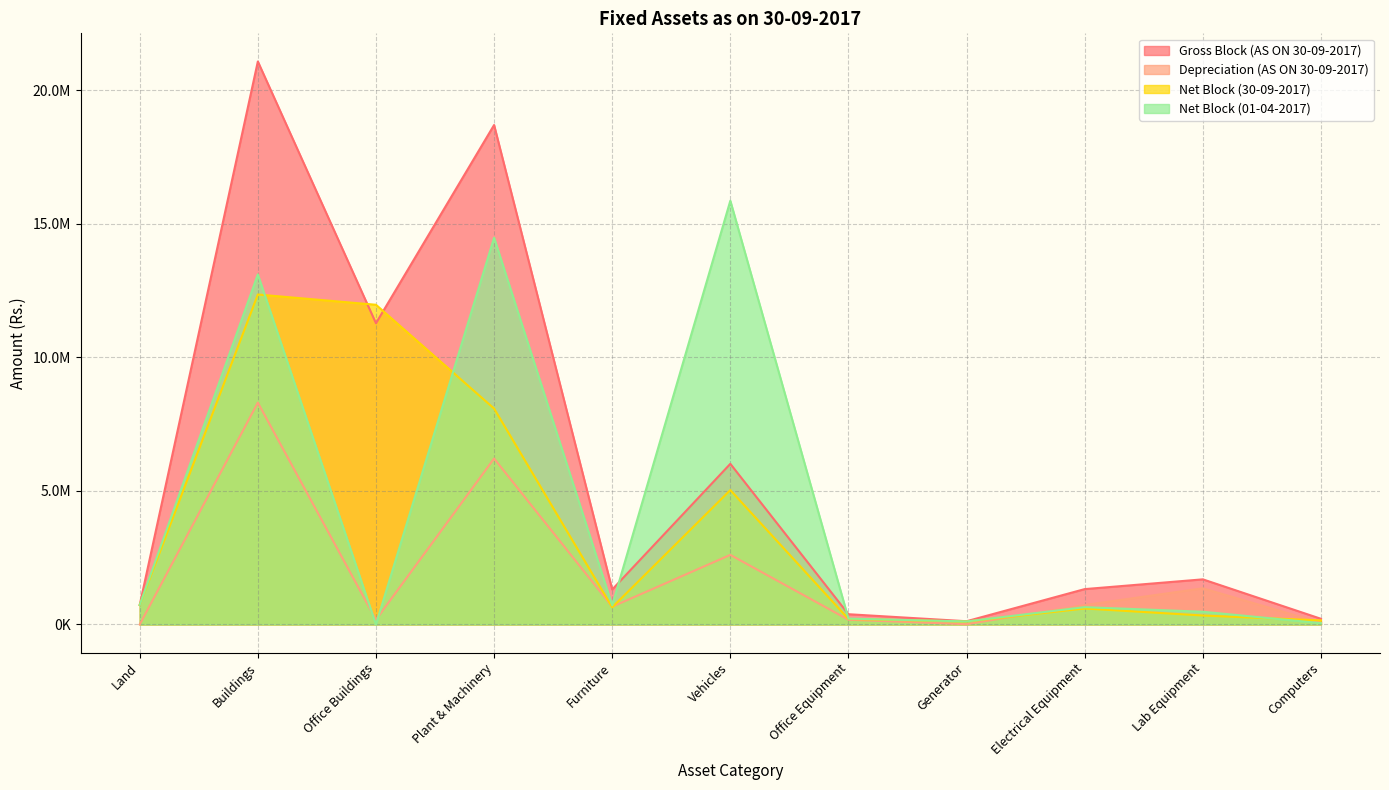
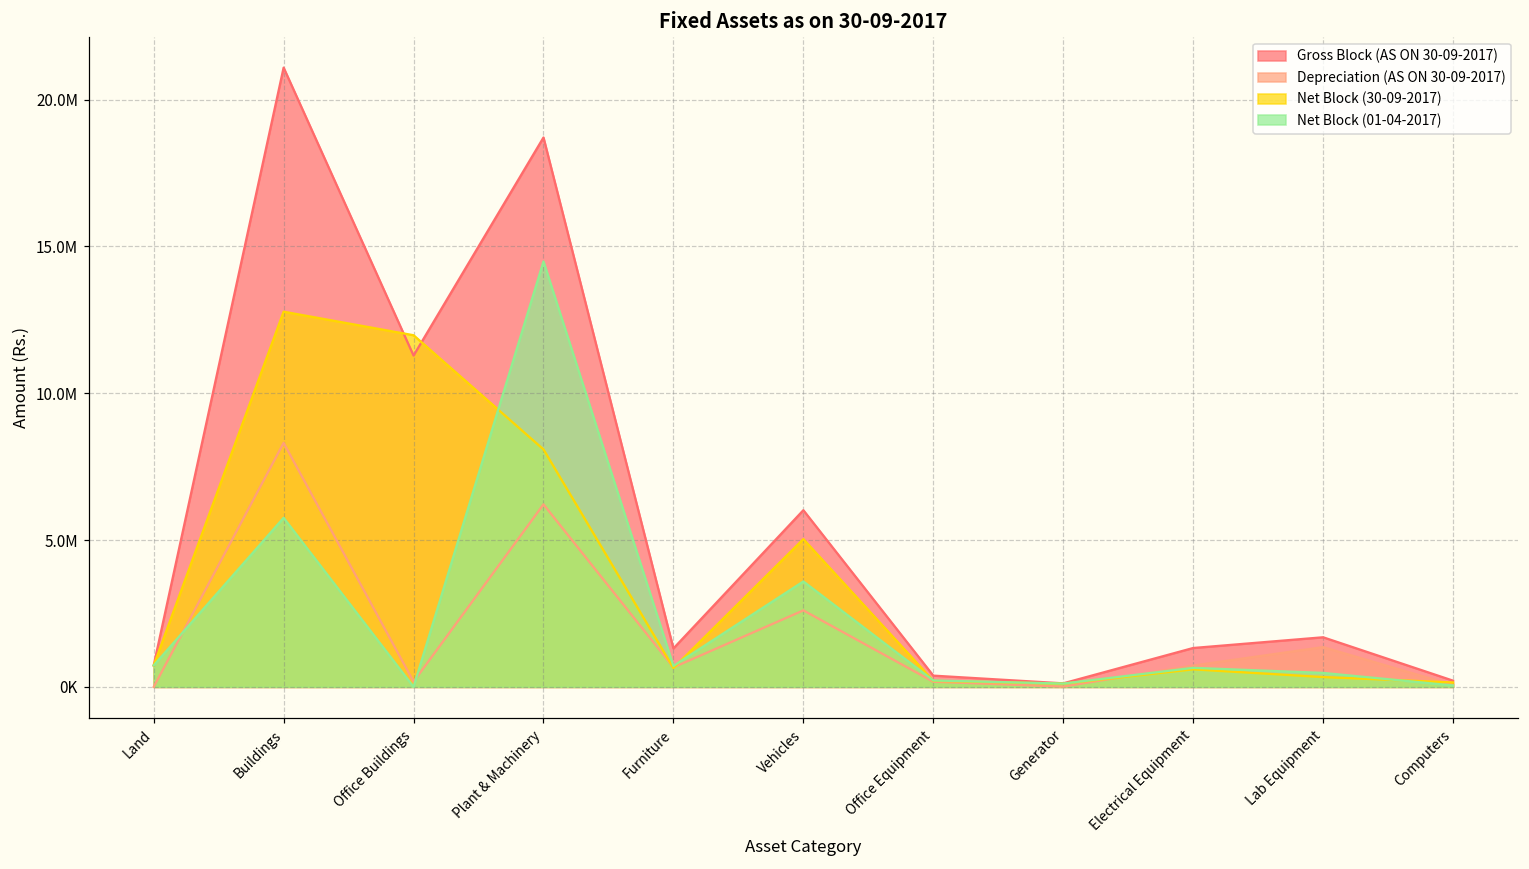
Net Block (30-09-2017), Buildings: 12400000 -> 12800000
Net Block (01-04-2017), Buildings: 13100000 -> 5800000
Net Block (01-04-2017), Vehicles: 15900000 -> 3600000
